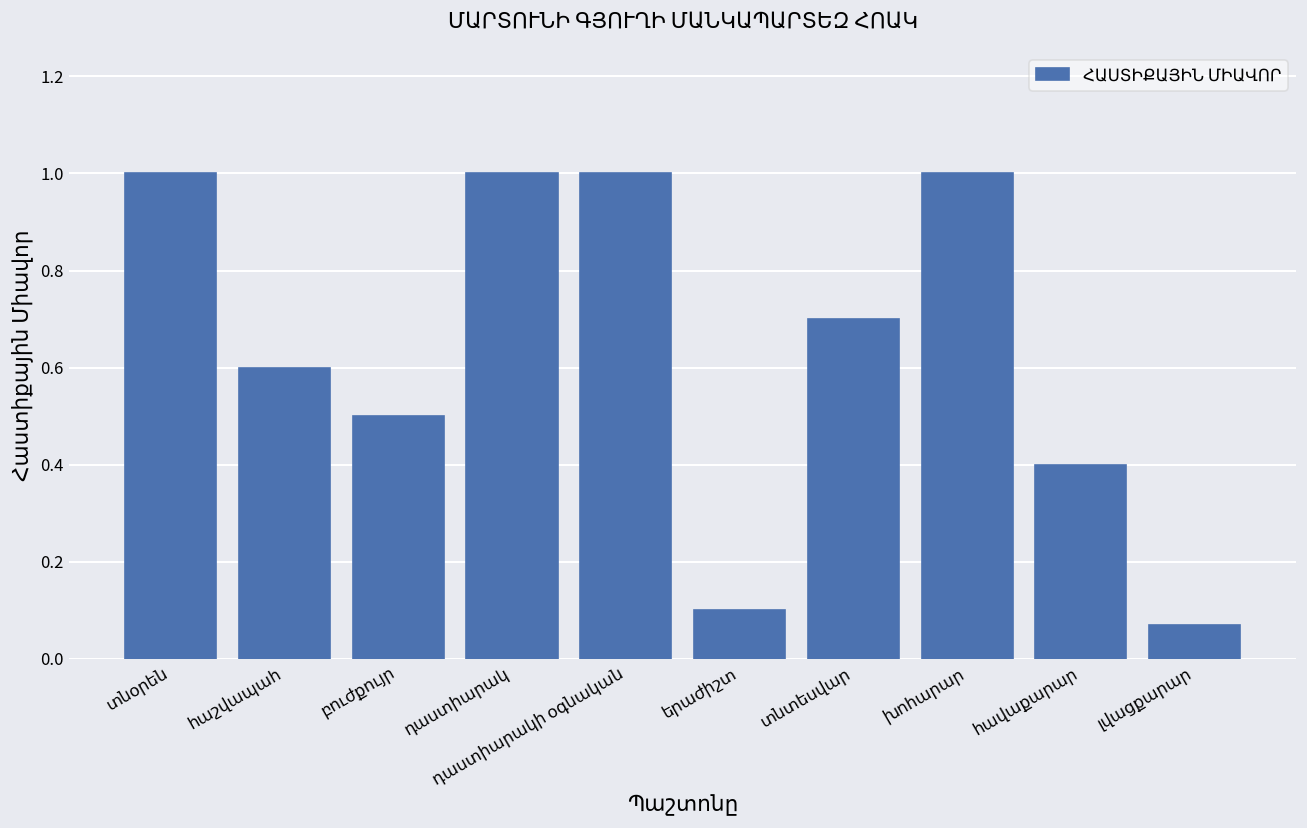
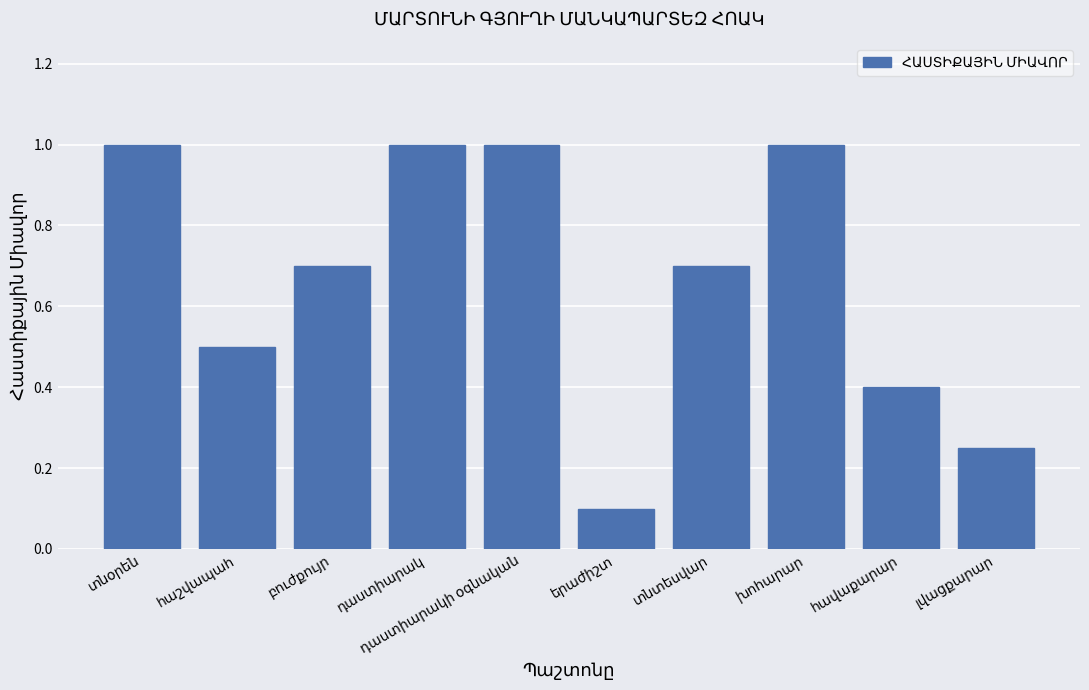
հաշվապահ: 0.6 -> 0.5
բուժքույր: 0.5 -> 0.7
լվացքարար: 0.07 -> 0.25
